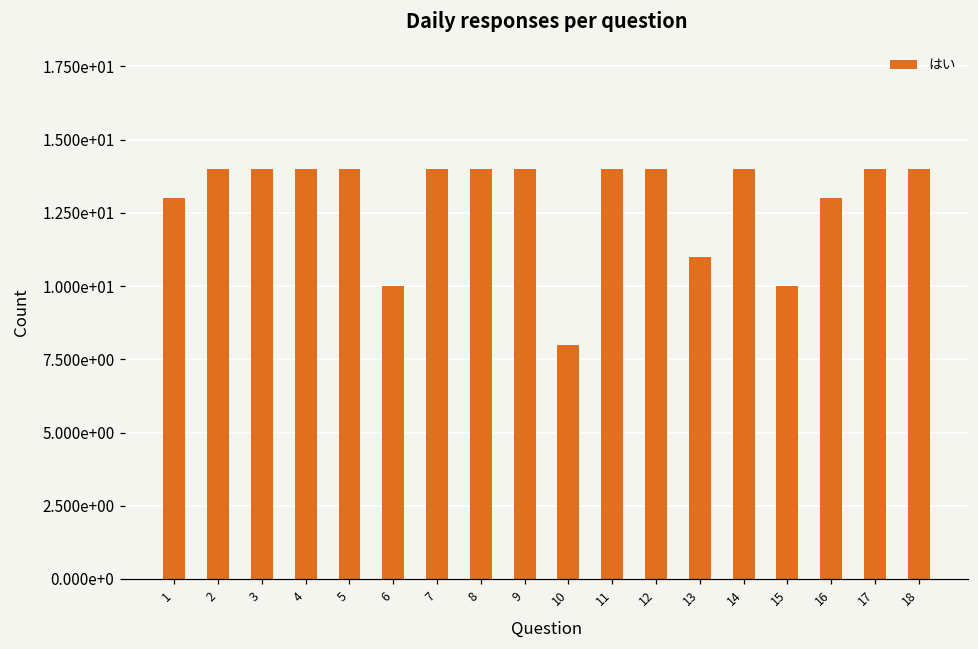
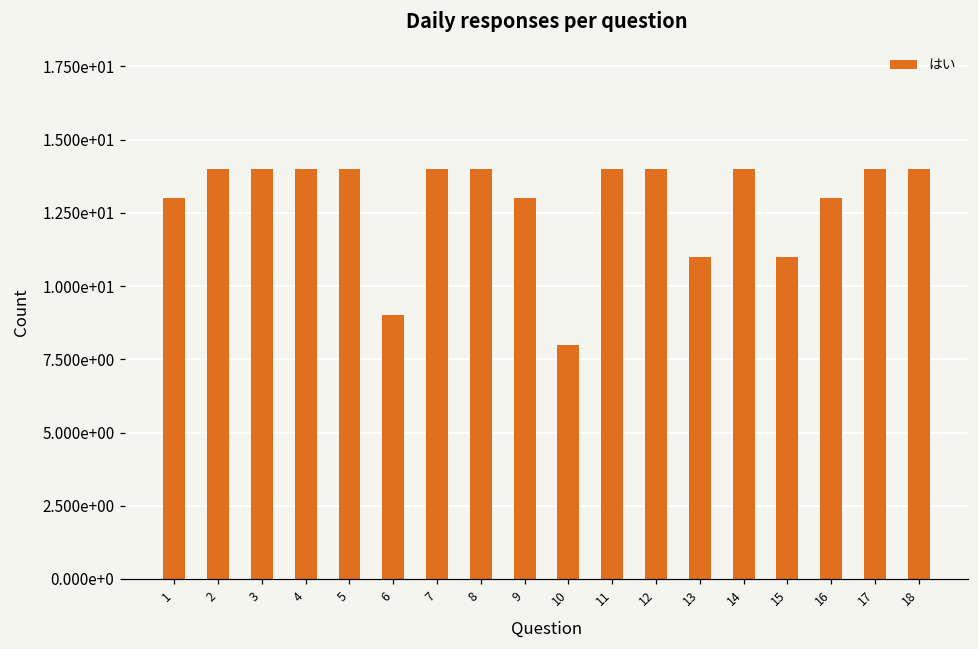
6: 10 -> 9
9: 14 -> 13
15: 10 -> 11
